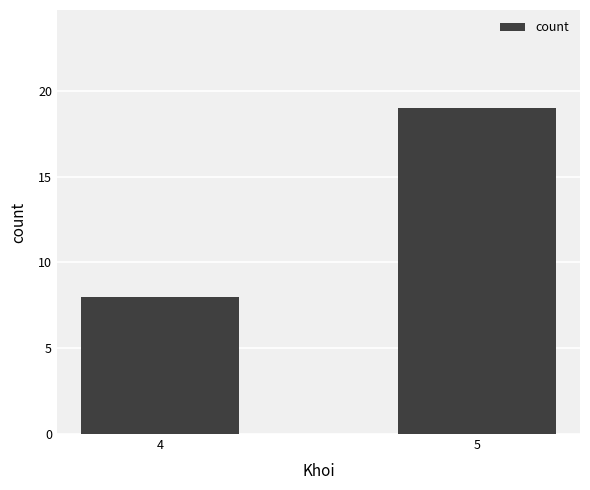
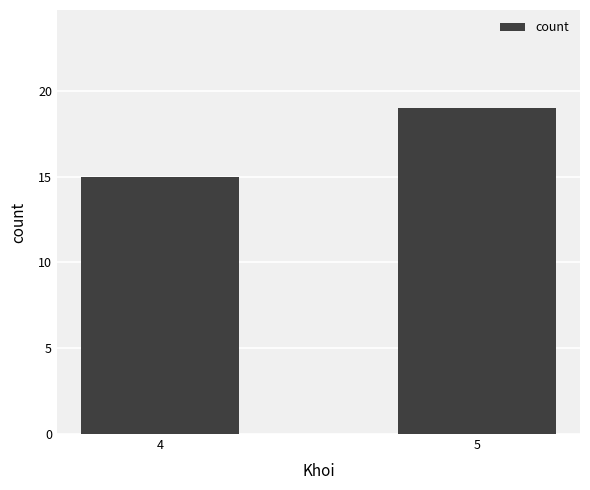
4: 8 -> 15
